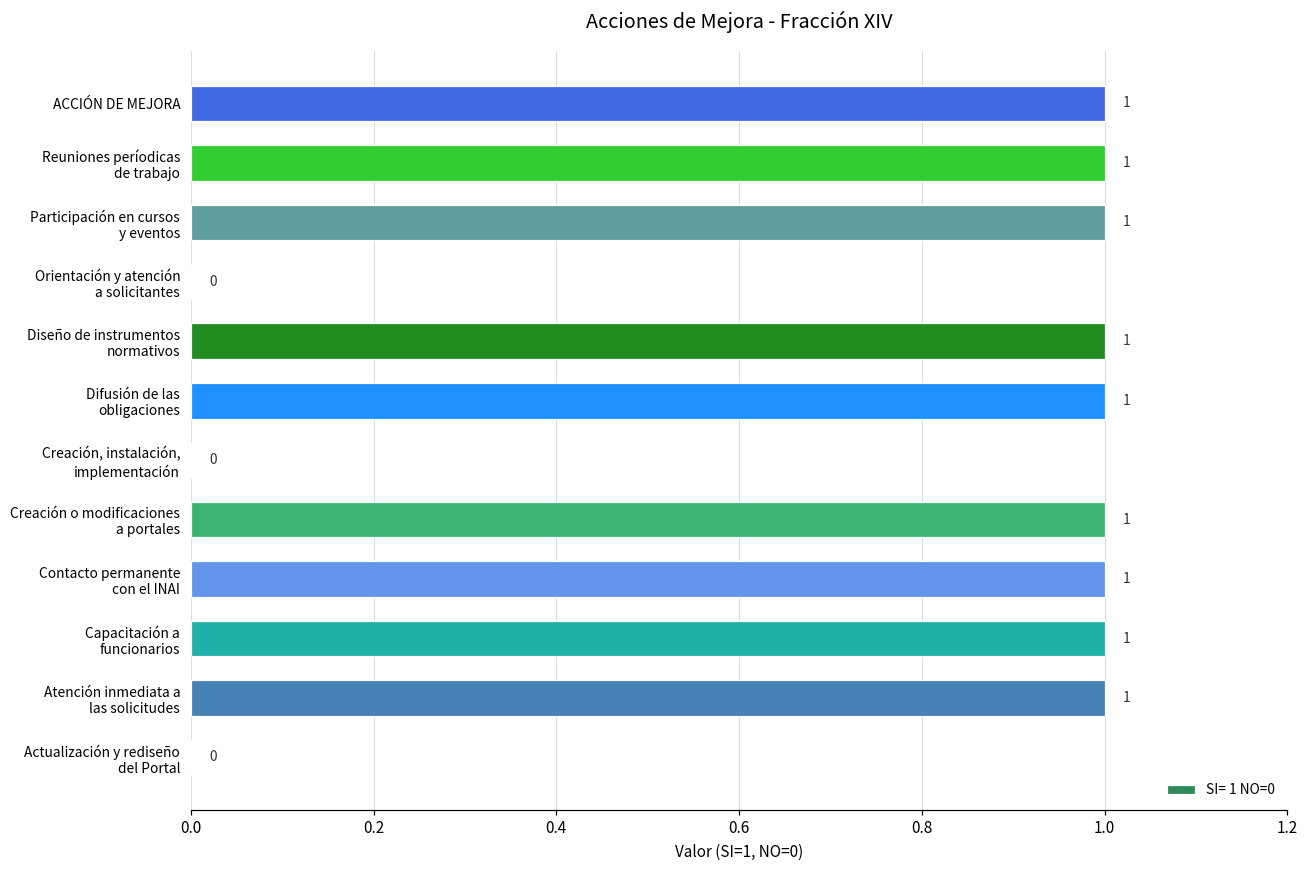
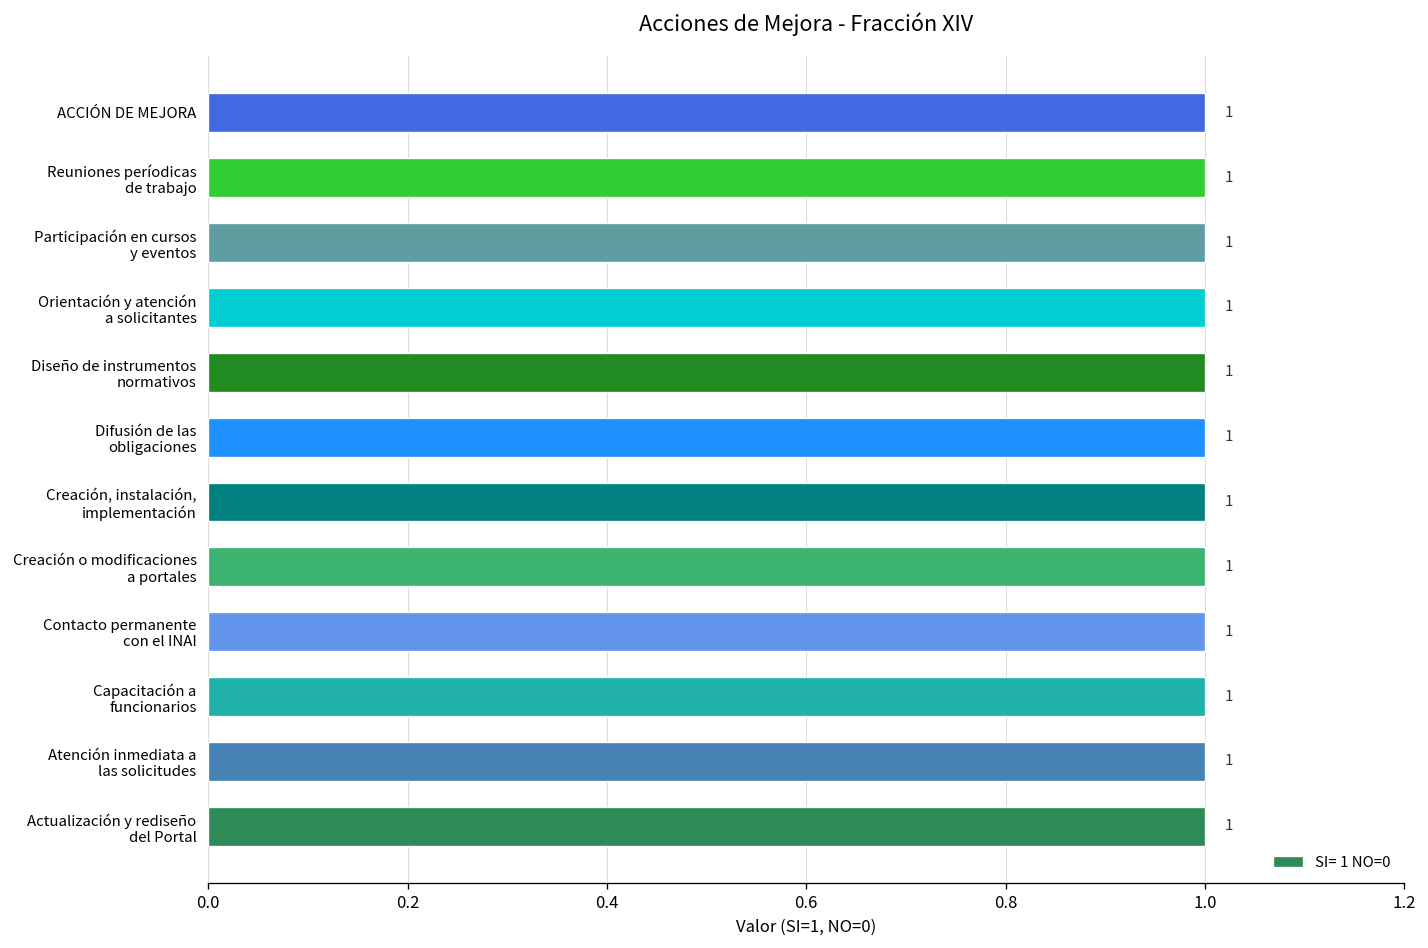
Orientación y atención a solicitantes: 0 -> 1
Creación, instalación, implementación: 0 -> 1
Actualización y rediseño del Portal: 0 -> 1
